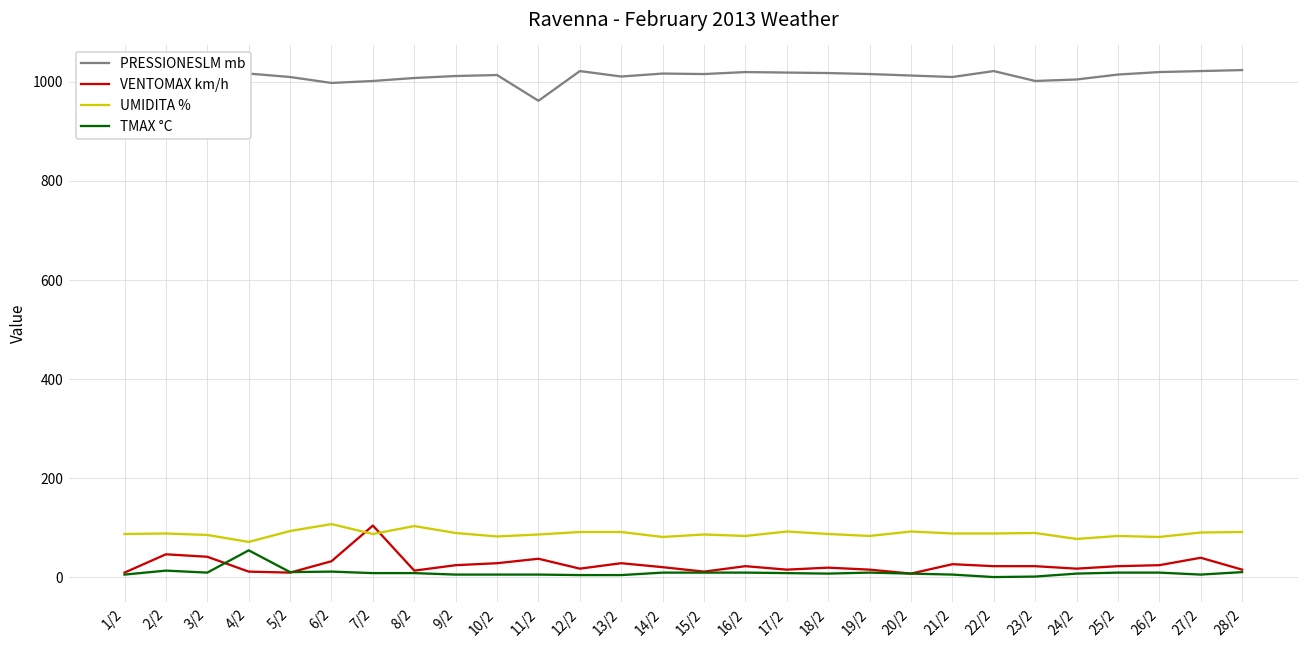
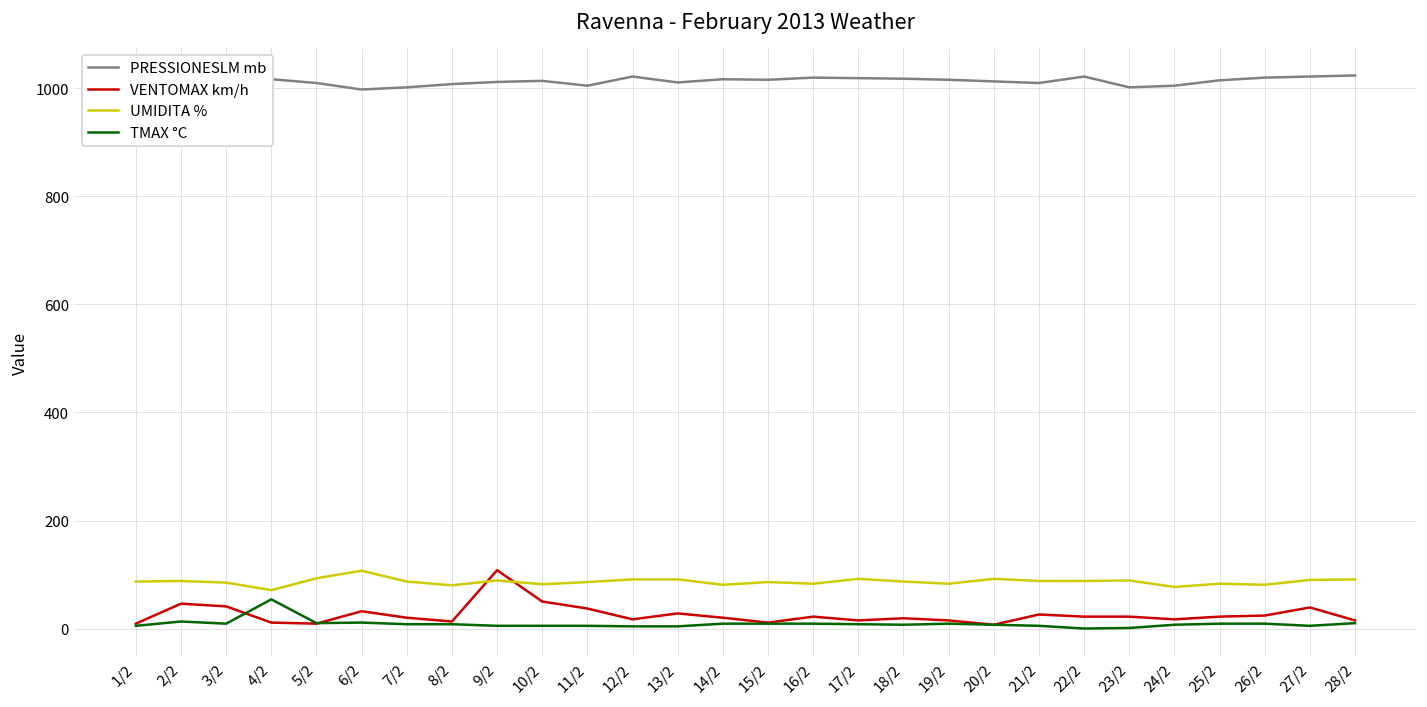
VENTOMAX km/h, 7/2: 100 -> 20
UMIDITA %, 8/2: 100 -> 80
VENTOMAX km/h, 9/2: 20 -> 110
VENTOMAX km/h, 10/2: 30 -> 50
PRESSIONESLM mb, 11/2: 960 -> 1010
